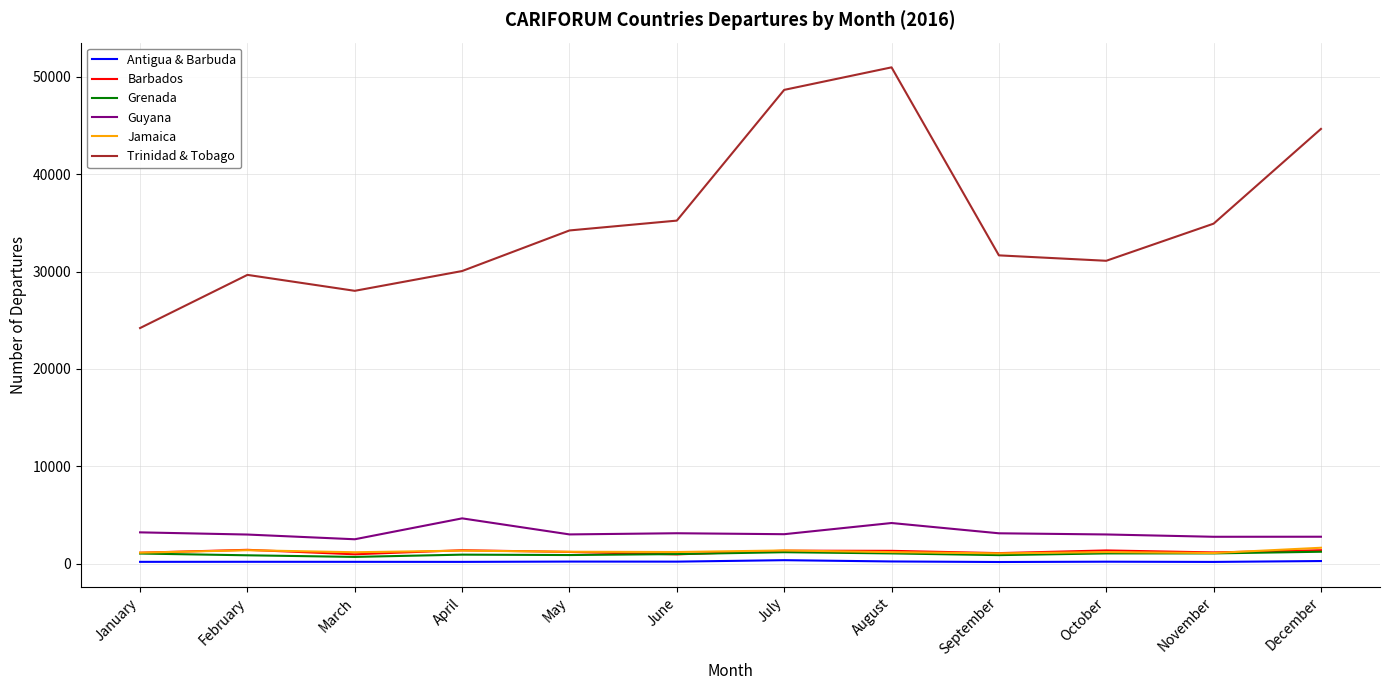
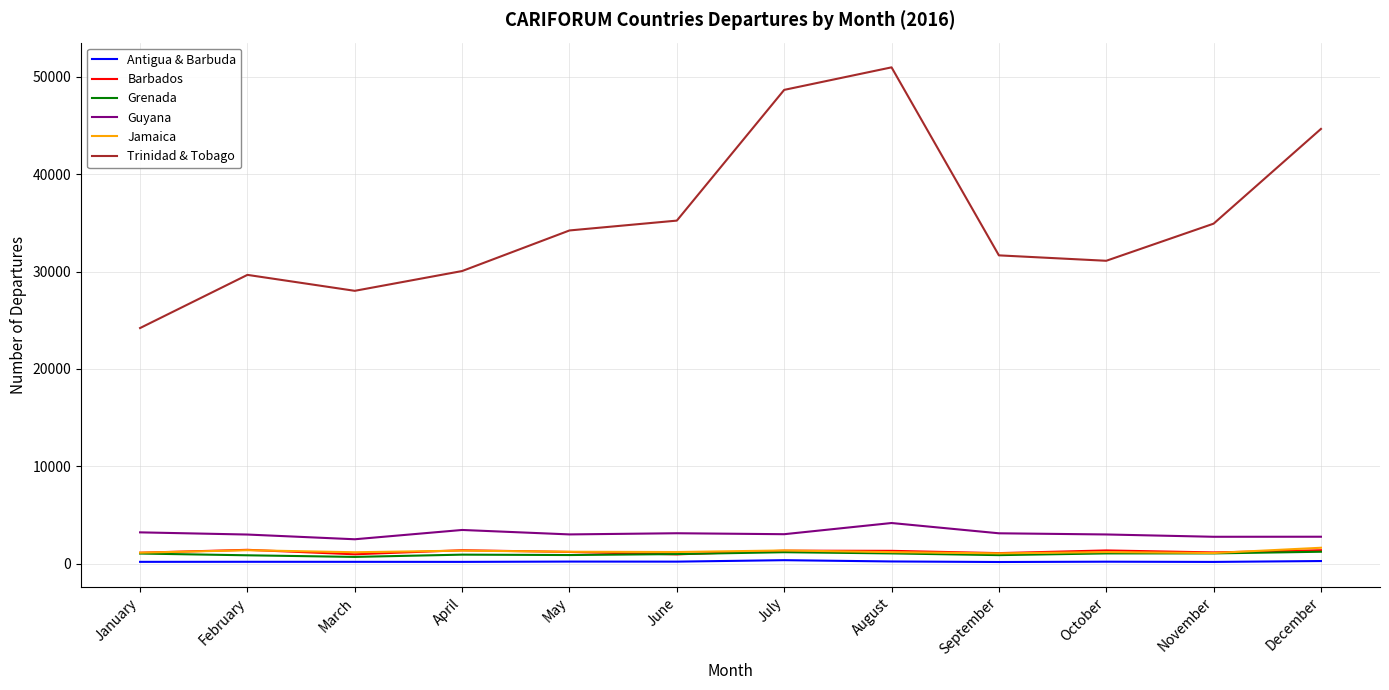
Guyana, April: 5000 -> 3000
